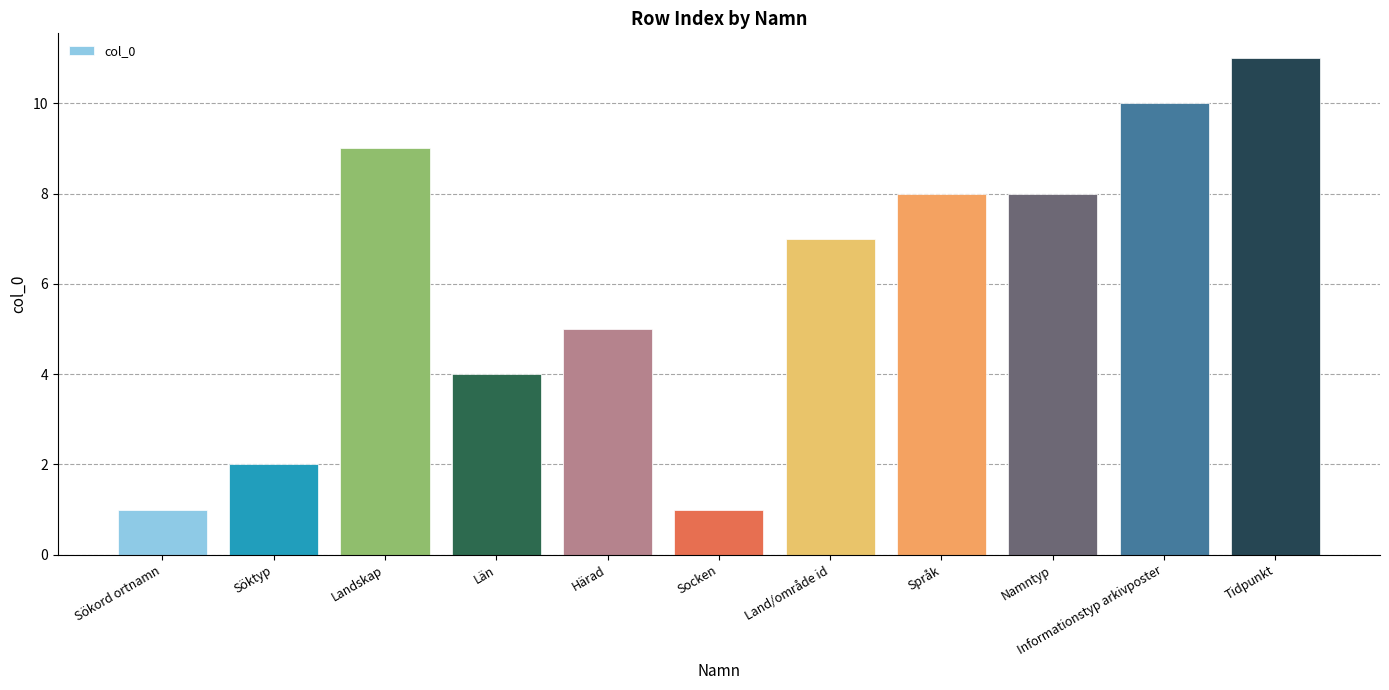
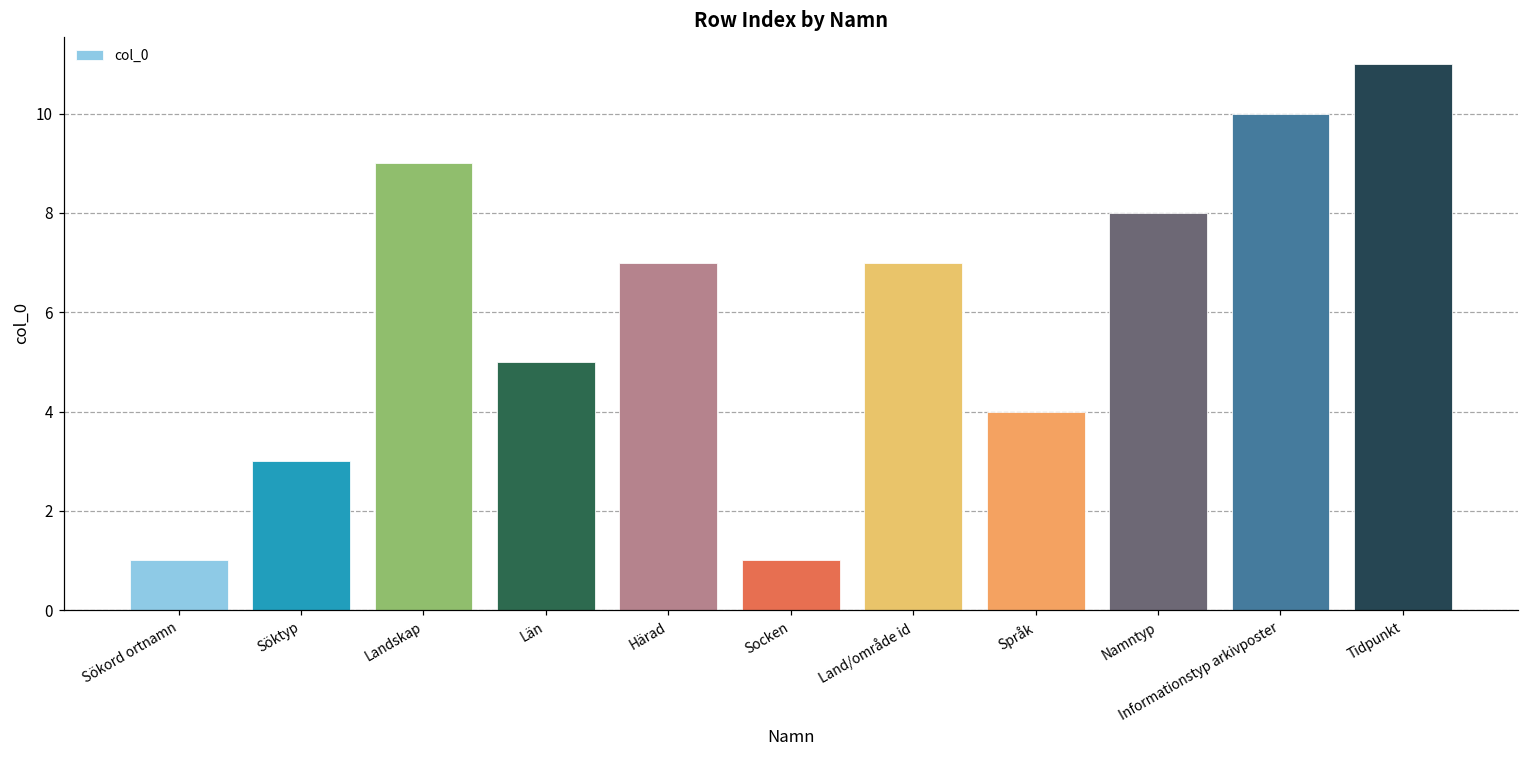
Söktyp: 2 -> 3
Län: 4 -> 5
Härad: 5 -> 7
Språk: 8 -> 4
